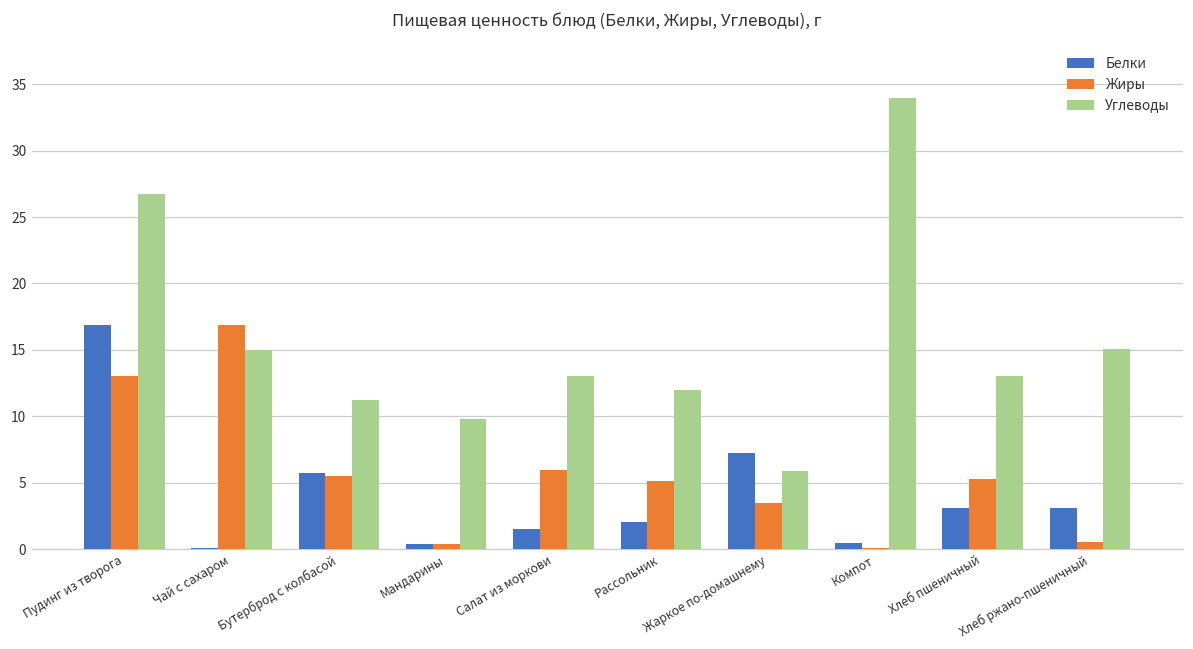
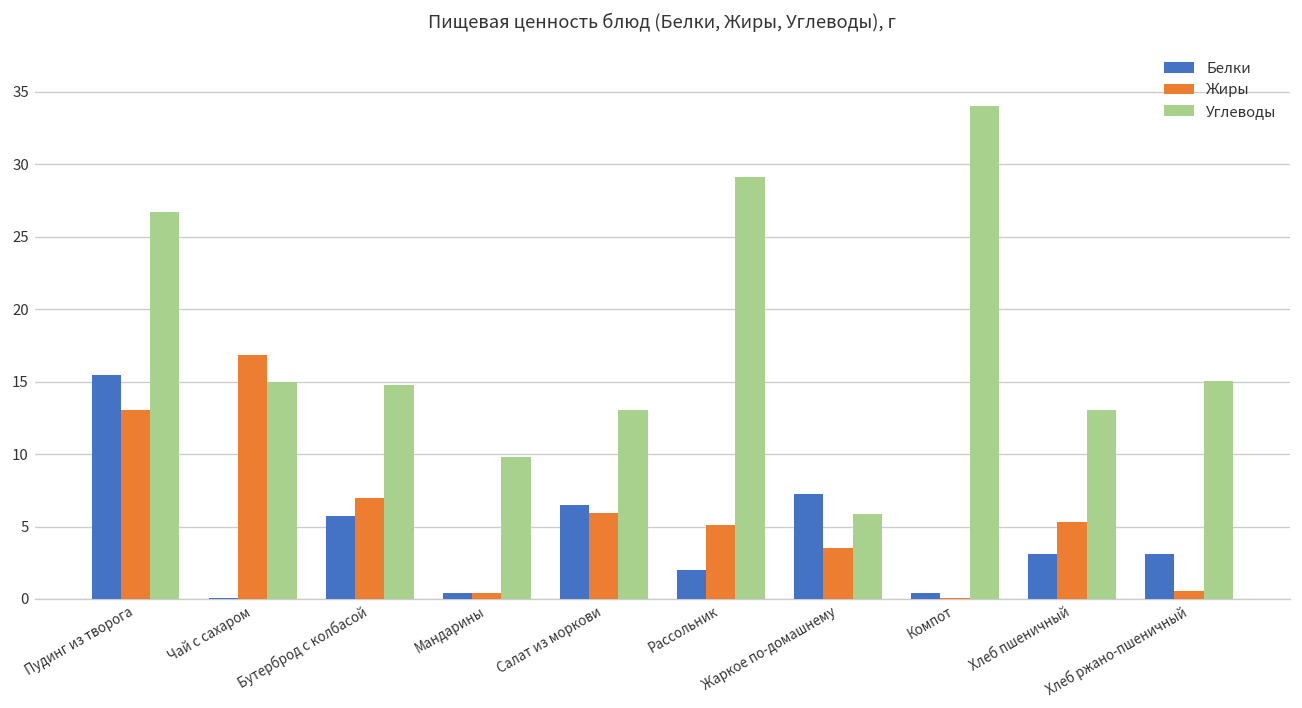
Белки, Пудинг из творога: 16.9 -> 15.5
Жиры, Бутерброд с колбасой: 5.5 -> 7.0
Углеводы, Бутерброд с колбасой: 11.2 -> 14.8
Белки, Салат из моркови: 1.5 -> 6.5
Углеводы, Рассольник: 12.0 -> 29.1
